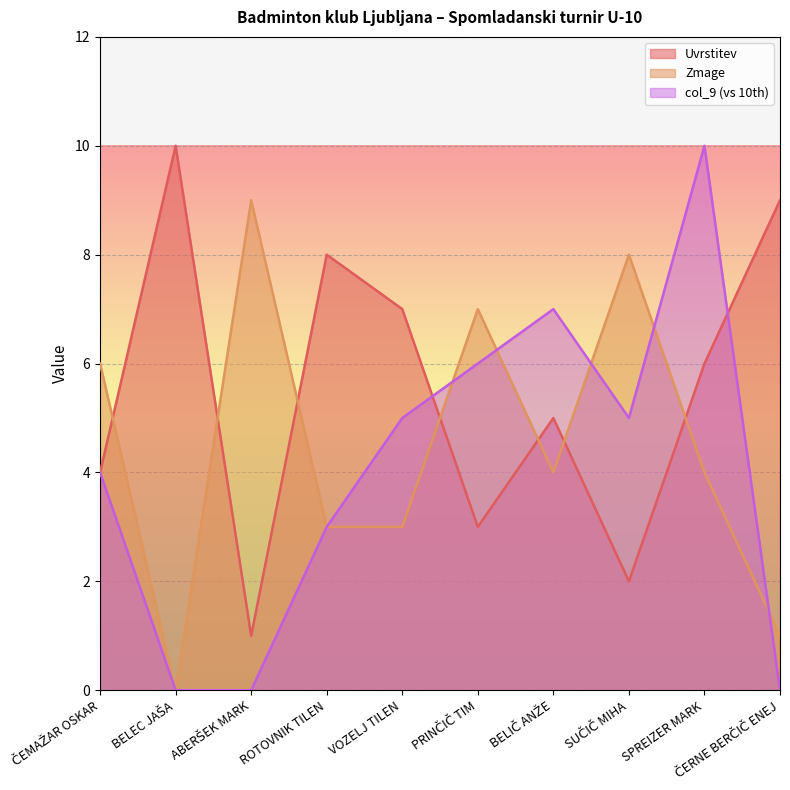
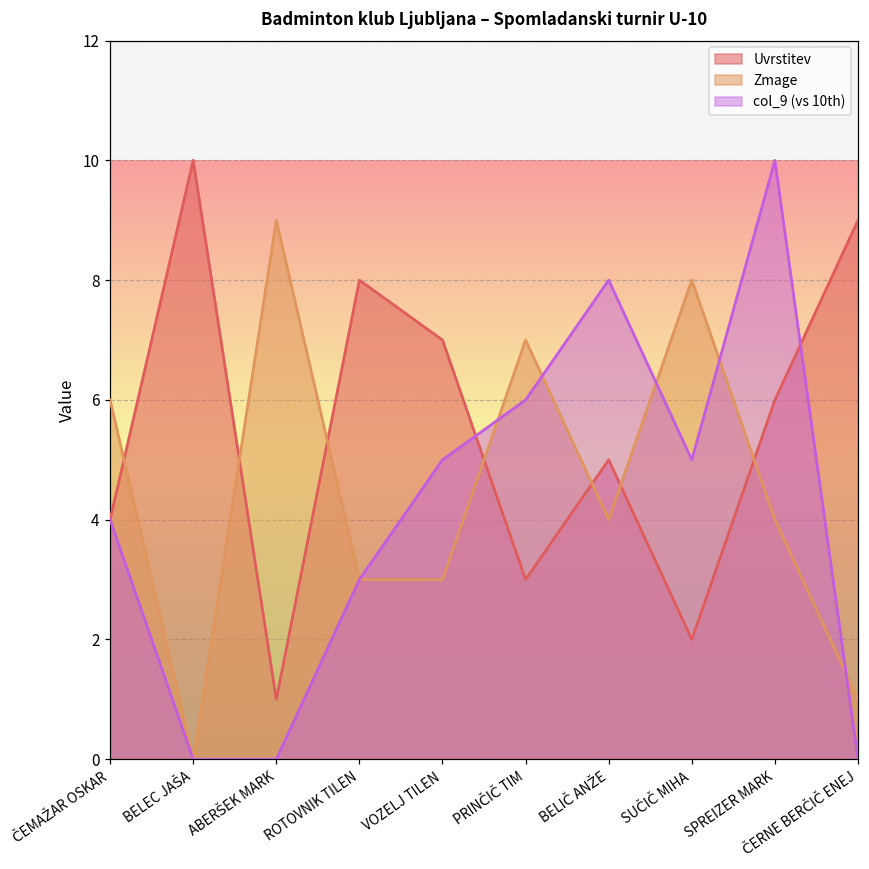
col_9 (vs 10th), BELIČ ANŽE: 7 -> 8
